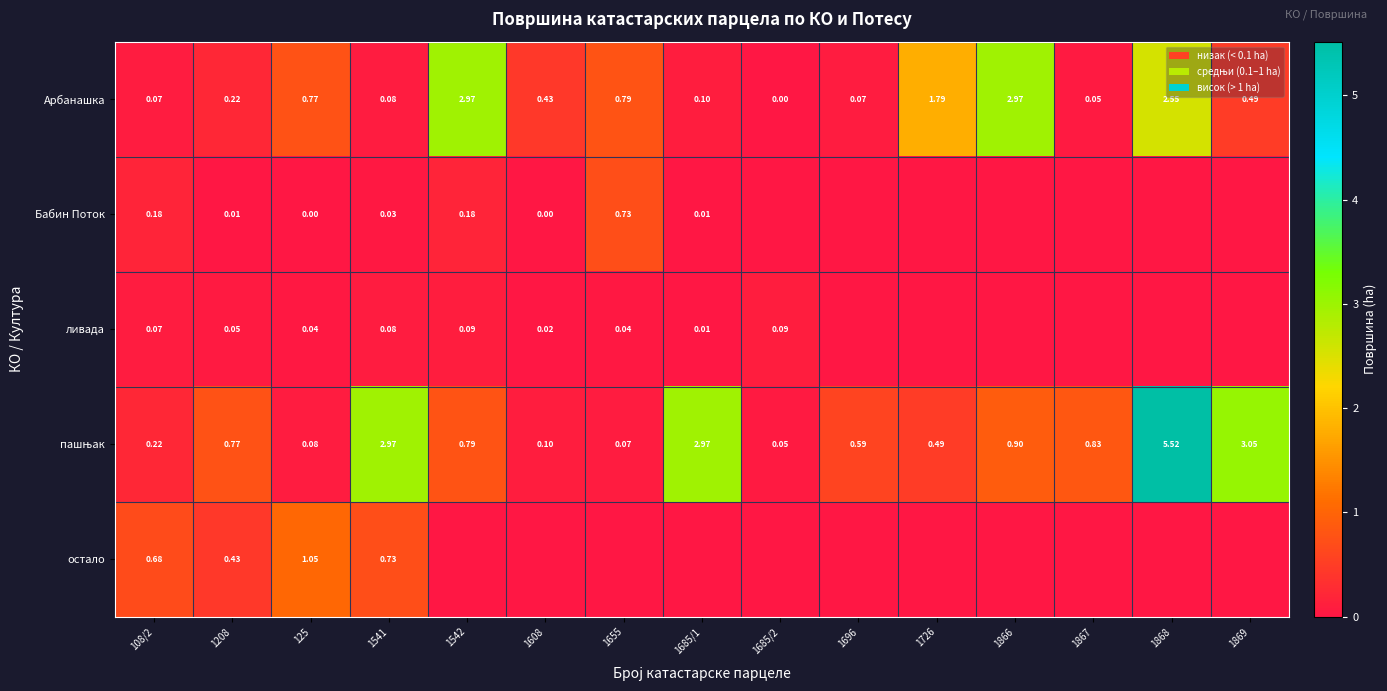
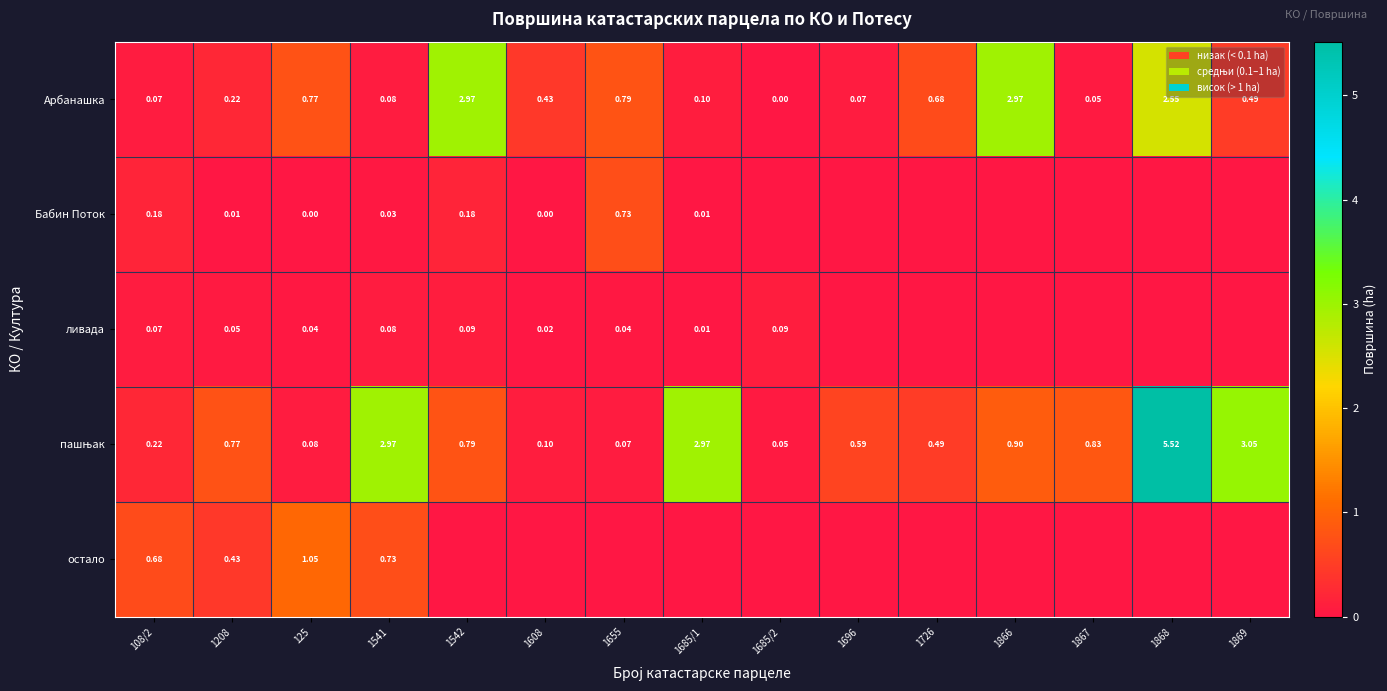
Арбанашка, 1726: 1.79 -> 0.68
